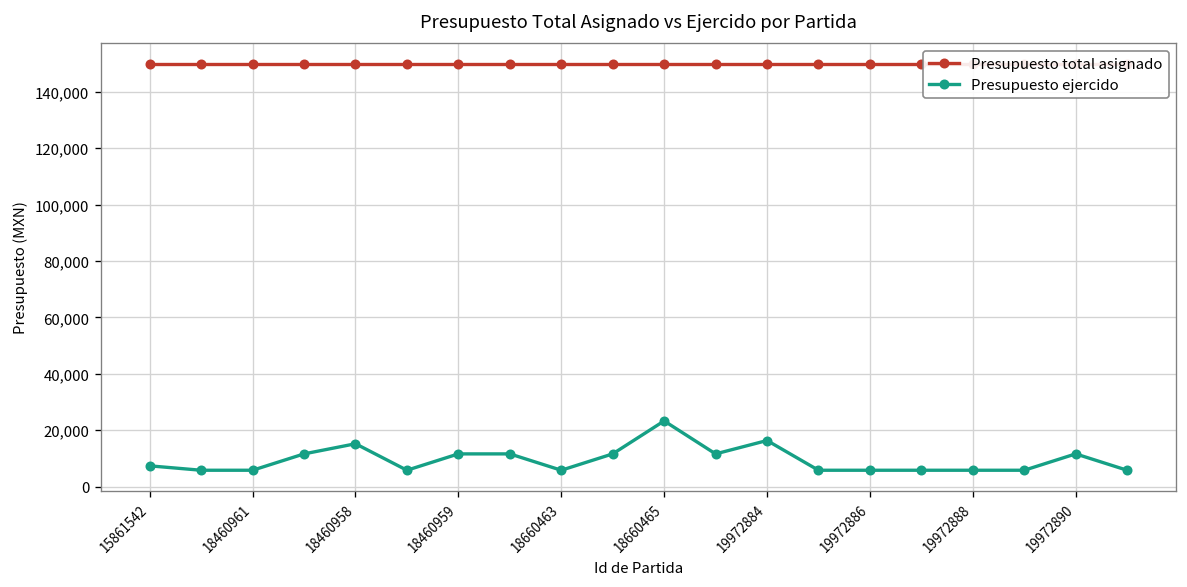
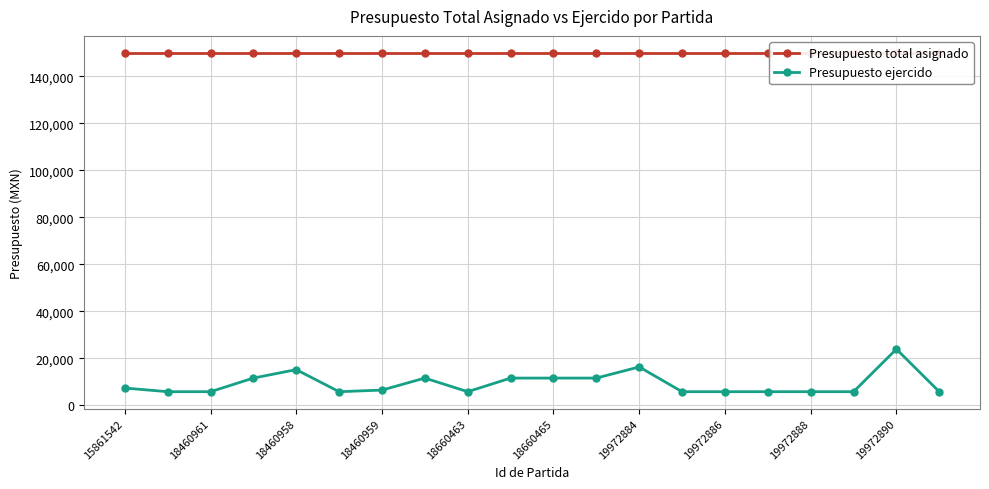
Presupuesto ejercido, 18460959: 12,000 -> 6,000
Presupuesto ejercido, 18660465: 23,000 -> 12,000
Presupuesto ejercido, 19972890: 12,000 -> 24,000
